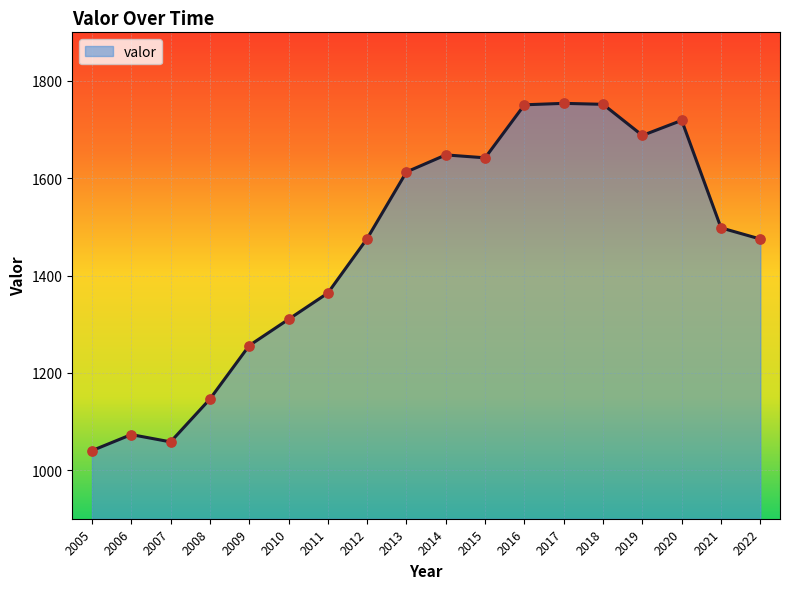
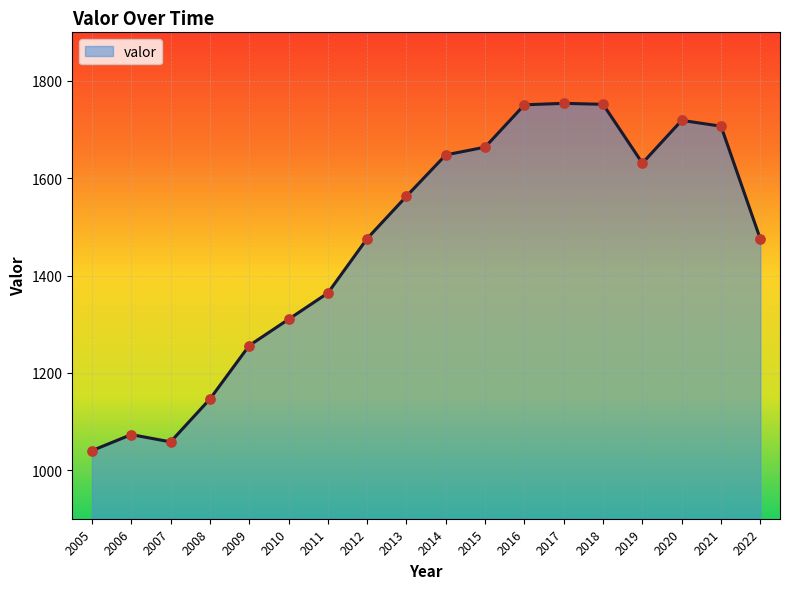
2013: 1610 -> 1560
2015: 1640 -> 1660
2019: 1690 -> 1630
2021: 1500 -> 1710
